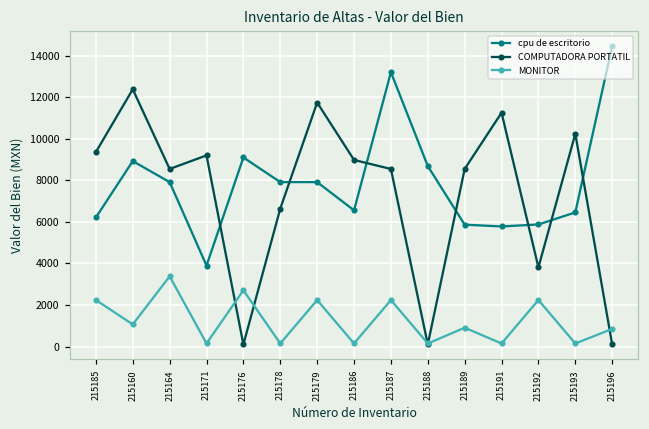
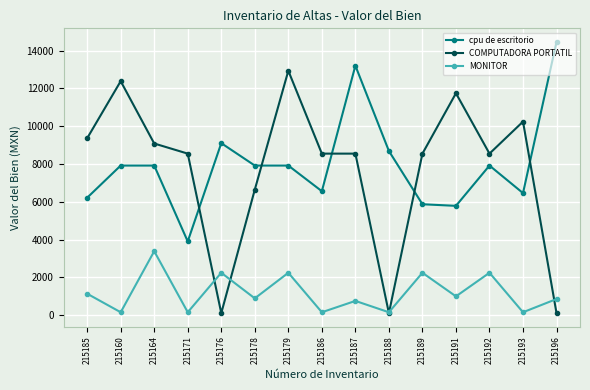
MONITOR, 215185: 2200 -> 1100
cpu de escritorio, 215160: 8900 -> 7900
MONITOR, 215160: 1100 -> 100
COMPUTADORA PORTATIL, 215164: 8500 -> 9100
COMPUTADORA PORTATIL, 215171: 9200 -> 8500
MONITOR, 215176: 2700 -> 2200
MONITOR, 215178: 100 -> 900
COMPUTADORA PORTATIL, 215179: 11700 -> 12900
COMPUTADORA PORTATIL, 215186: 9000 -> 8500
MONITOR, 215187: 2200 -> 700
MONITOR, 215189: 900 -> 2200
COMPUTADORA PORTATIL, 215191: 11300 -> 11700
MONITOR, 215191: 100 -> 1000
cpu de escritorio, 215192: 5900 -> 7900
COMPUTADORA PORTATIL, 215192: 3800 -> 8500
